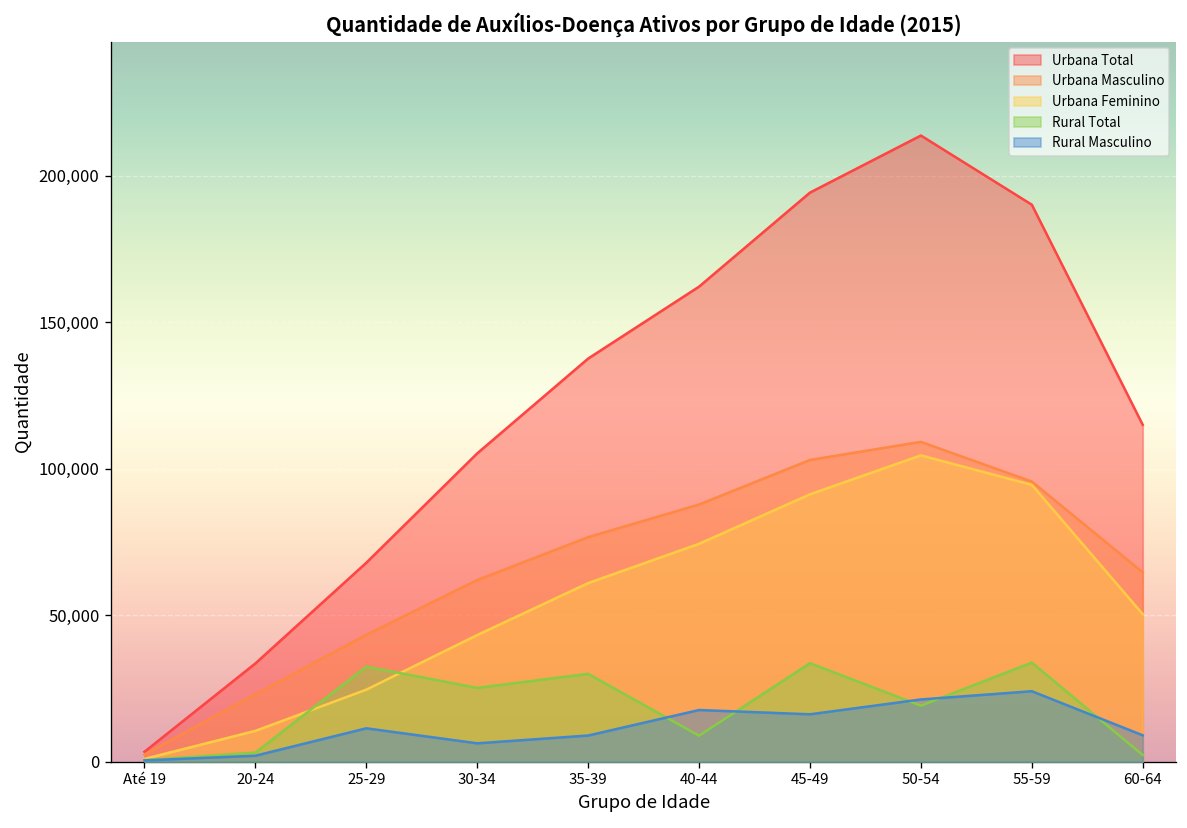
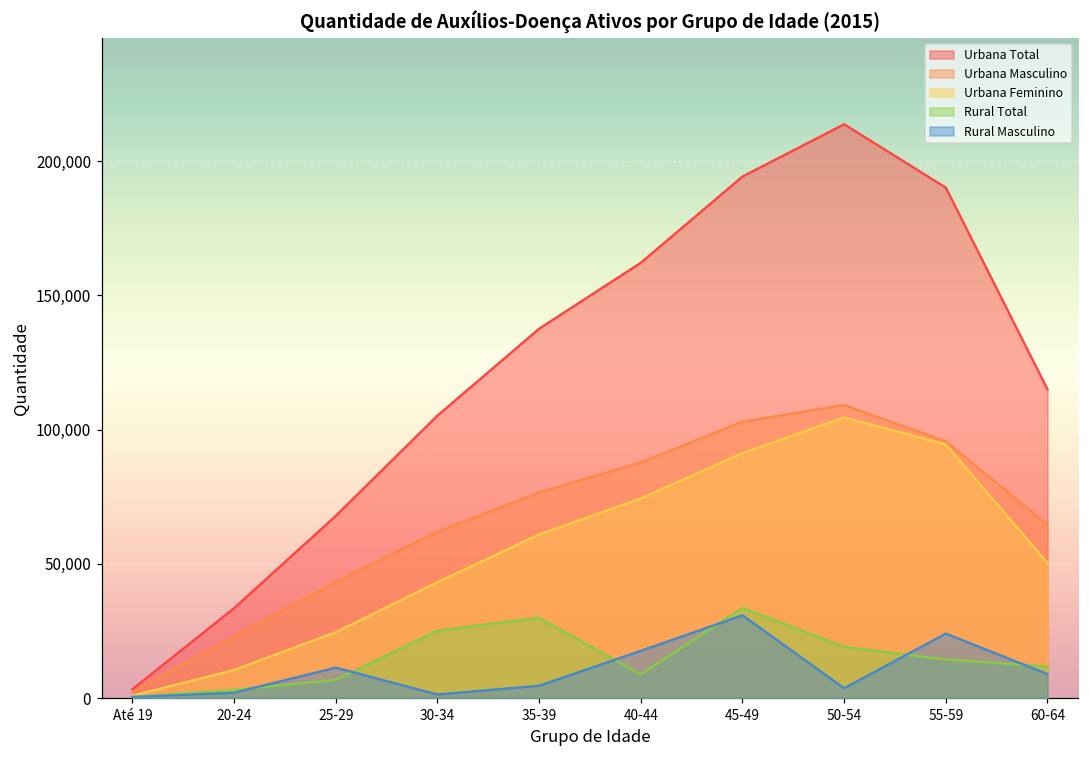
Rural Total, 25-29: 32,000 -> 7,000
Rural Masculino, 30-34: 6,000 -> 1,000
Rural Masculino, 35-39: 9,000 -> 5,000
Rural Masculino, 45-49: 16,000 -> 31,000
Rural Masculino, 50-54: 21,000 -> 4,000
Rural Total, 55-59: 34,000 -> 14,000
Rural Total, 60-64: 2,000 -> 12,000
